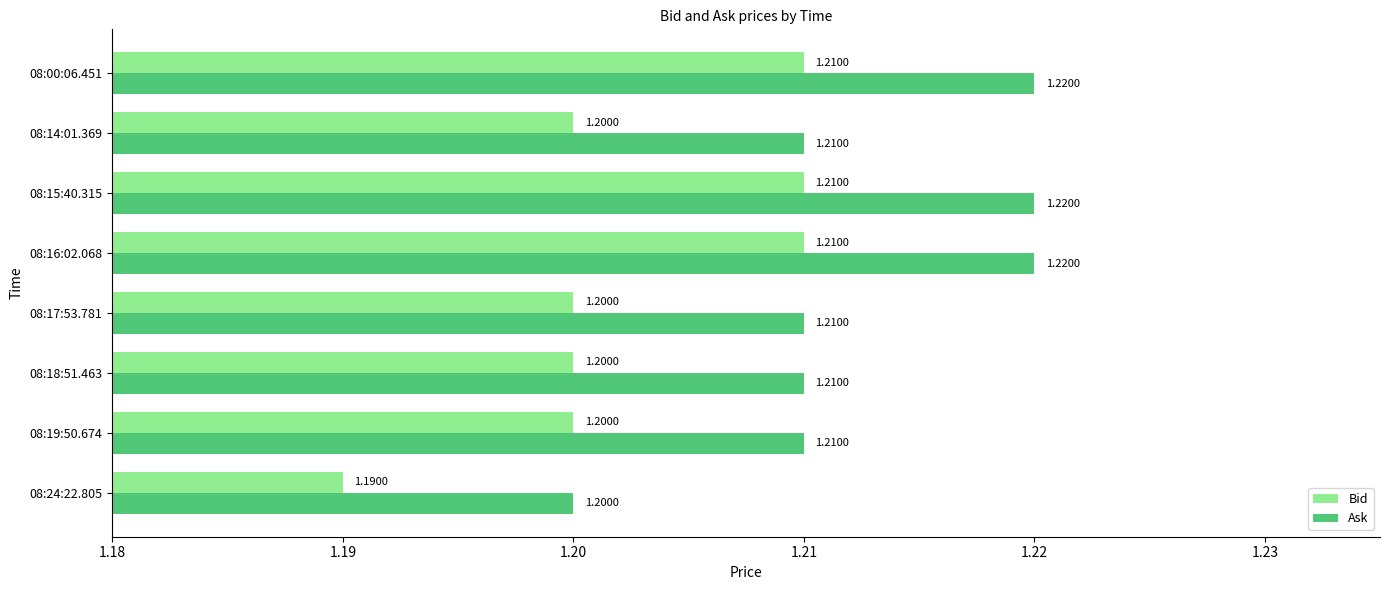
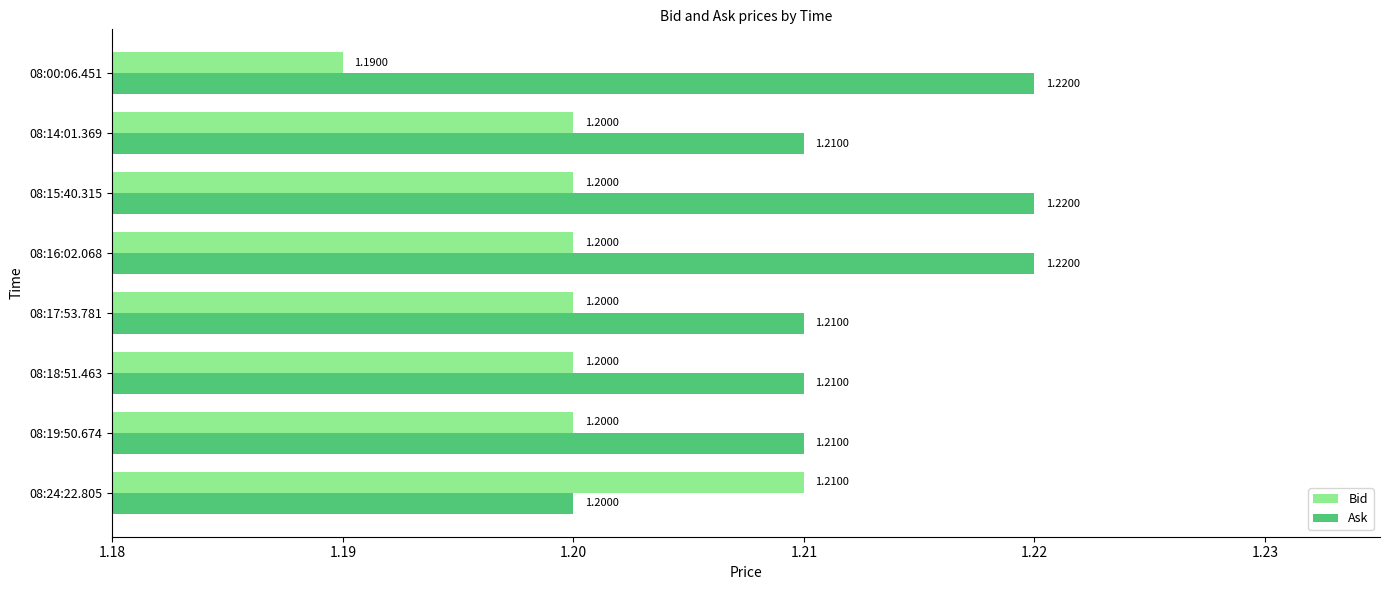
Bid, 08:00:06.451: 1.2100 -> 1.1900
Bid, 08:15:40.315: 1.2100 -> 1.2000
Bid, 08:16:02.068: 1.2100 -> 1.2000
Bid, 08:24:22.805: 1.1900 -> 1.2100
